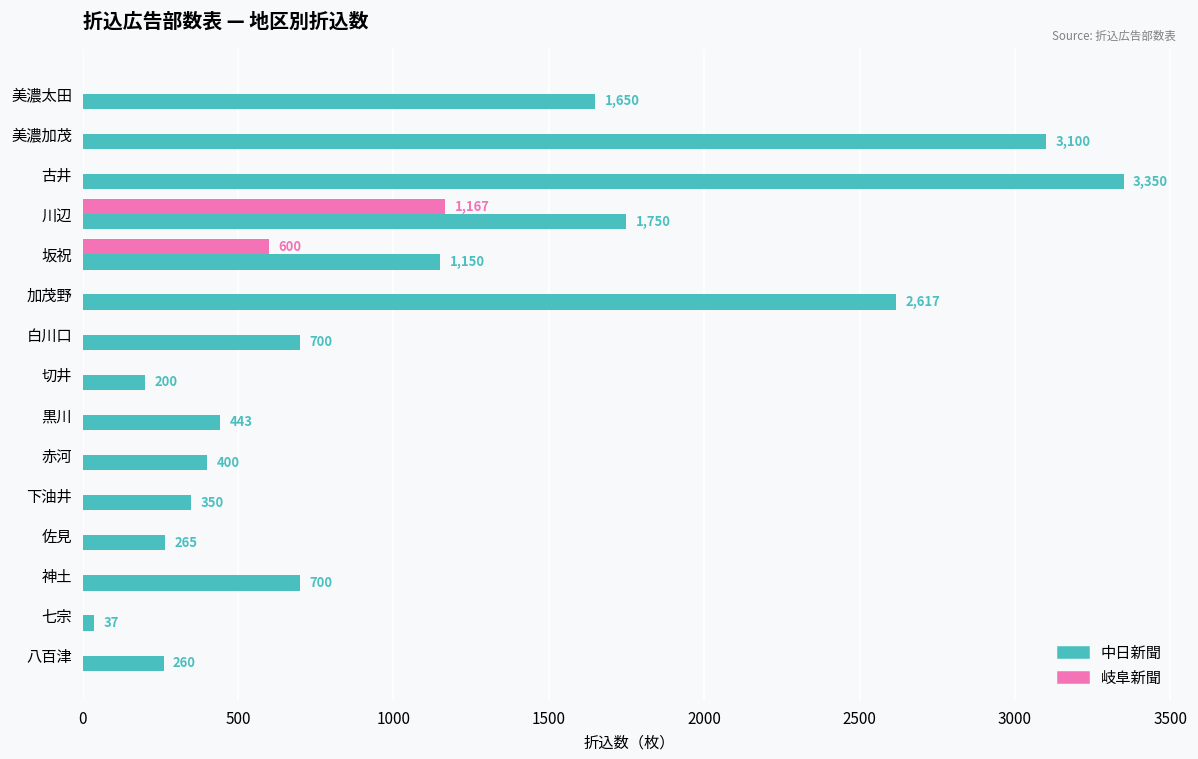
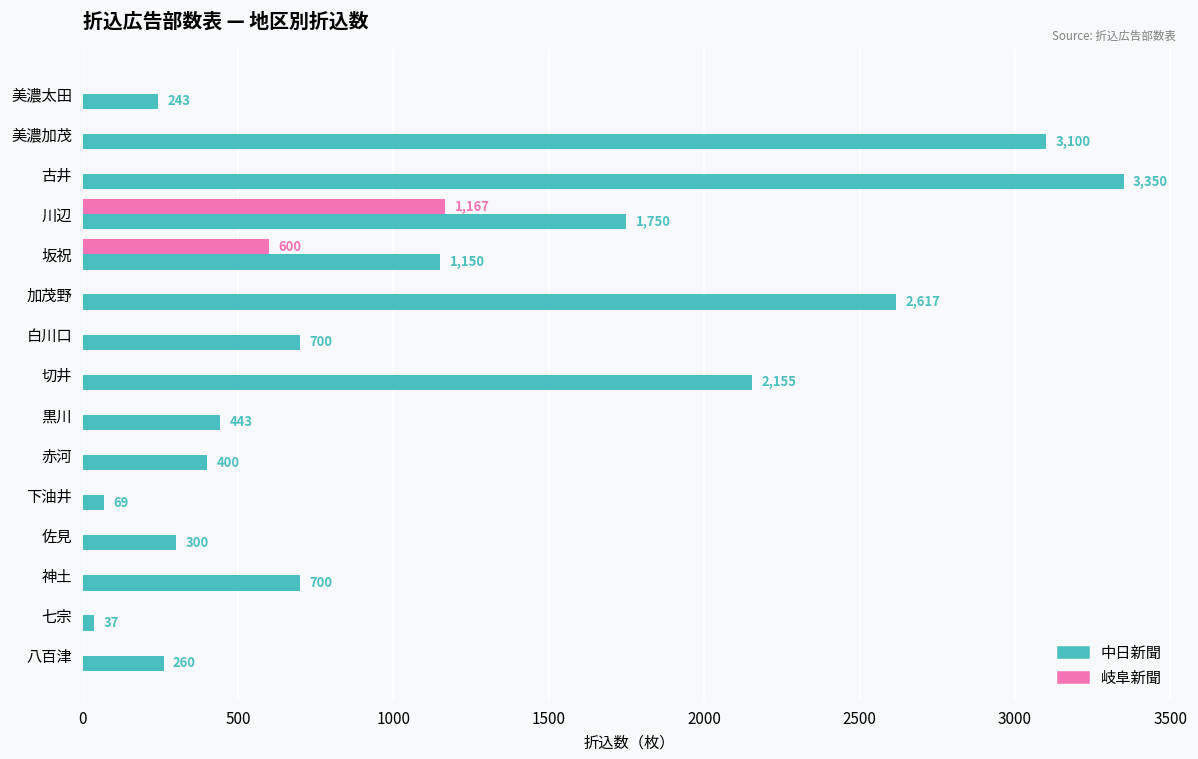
中日新聞, 美濃太田: 1,650 -> 243
中日新聞, 切井: 200 -> 2,155
中日新聞, 下油井: 350 -> 69
中日新聞, 佐見: 265 -> 300
